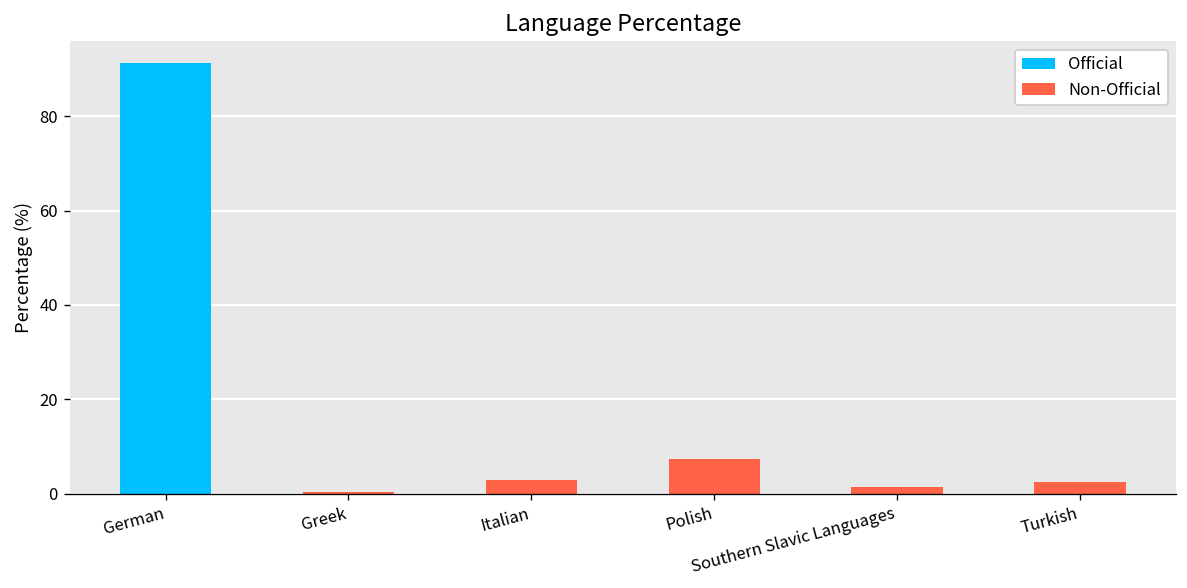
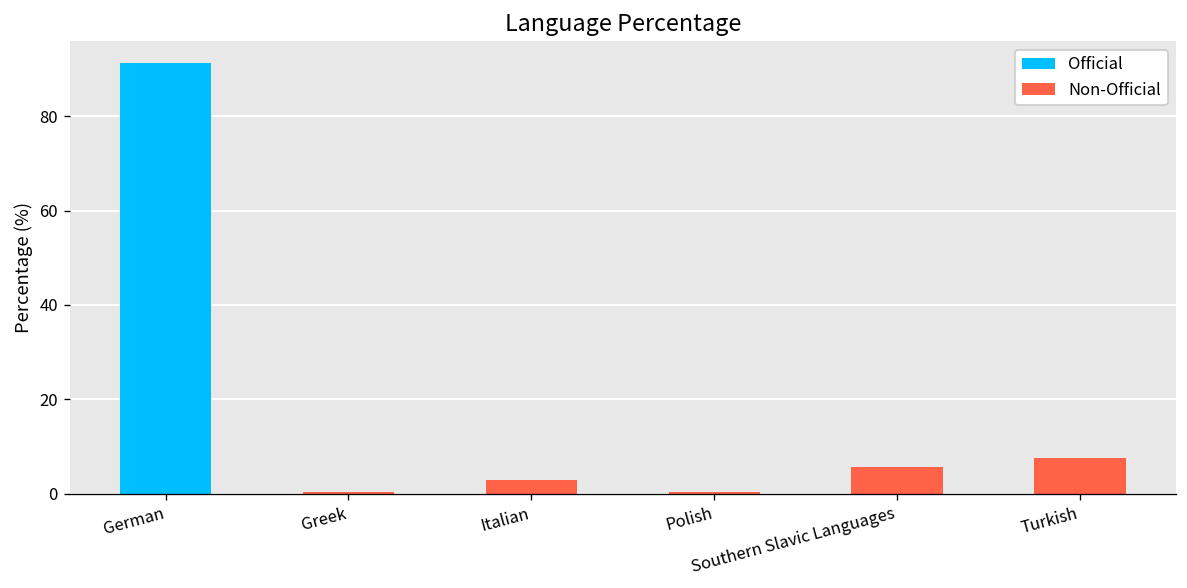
Non-Official, Polish: 7 -> 0
Non-Official, Southern Slavic Languages: 1 -> 6
Non-Official, Turkish: 3 -> 8
